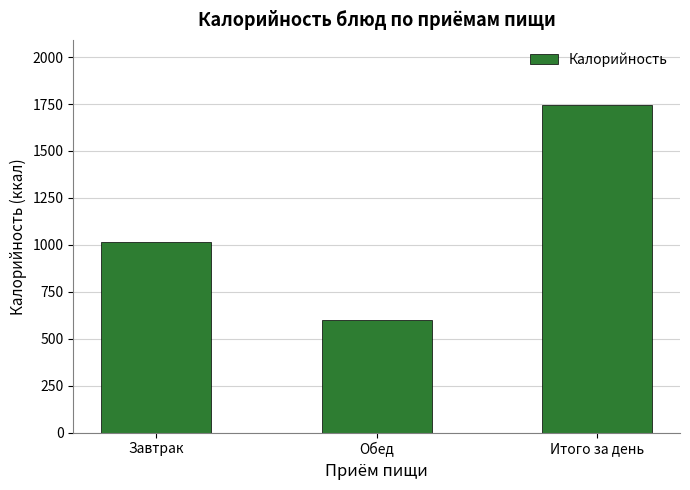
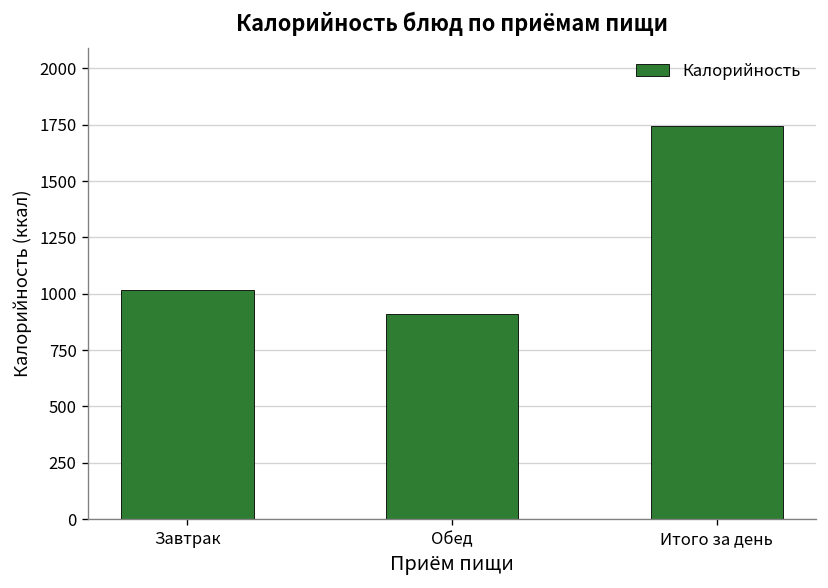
Обед: 600 -> 910
